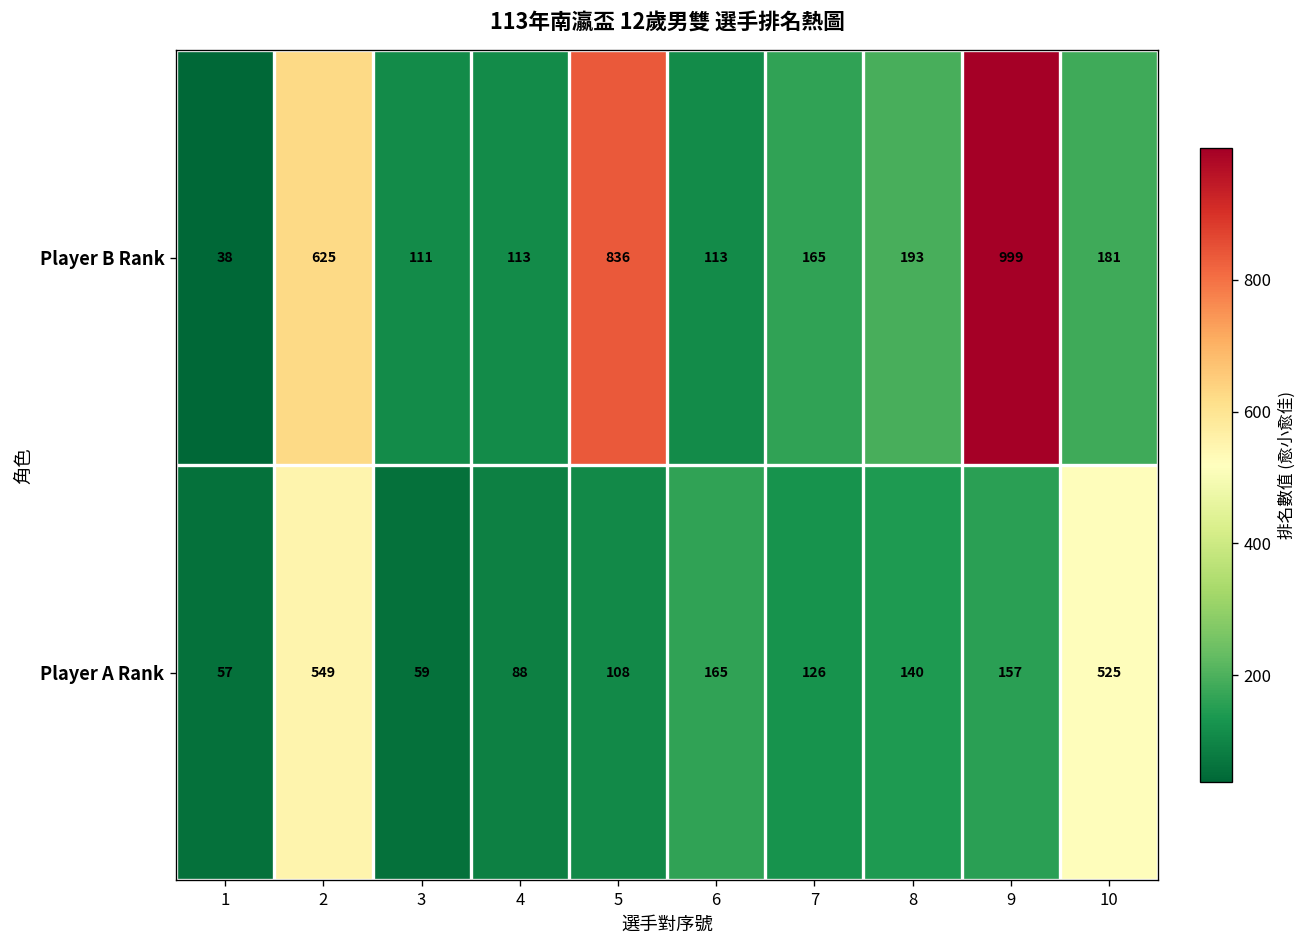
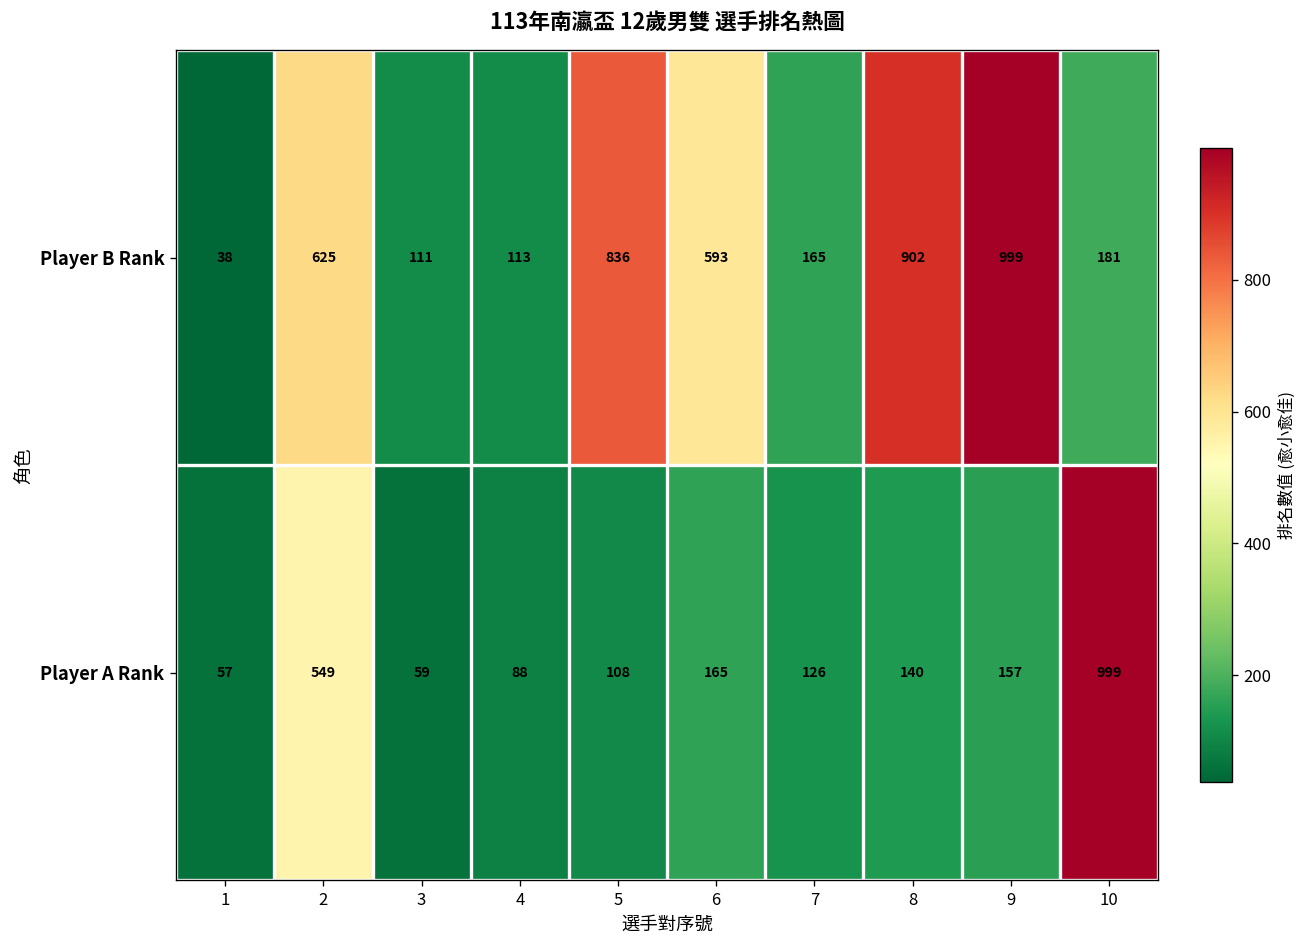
Player B Rank, 6: 113 -> 593
Player B Rank, 8: 193 -> 902
Player A Rank, 10: 525 -> 999
